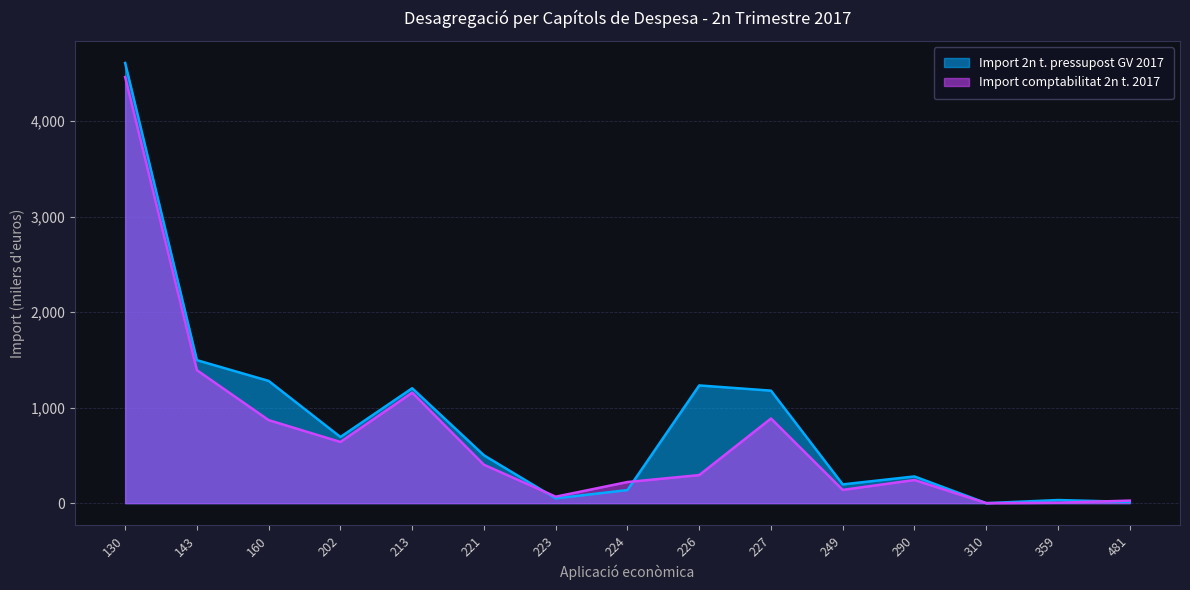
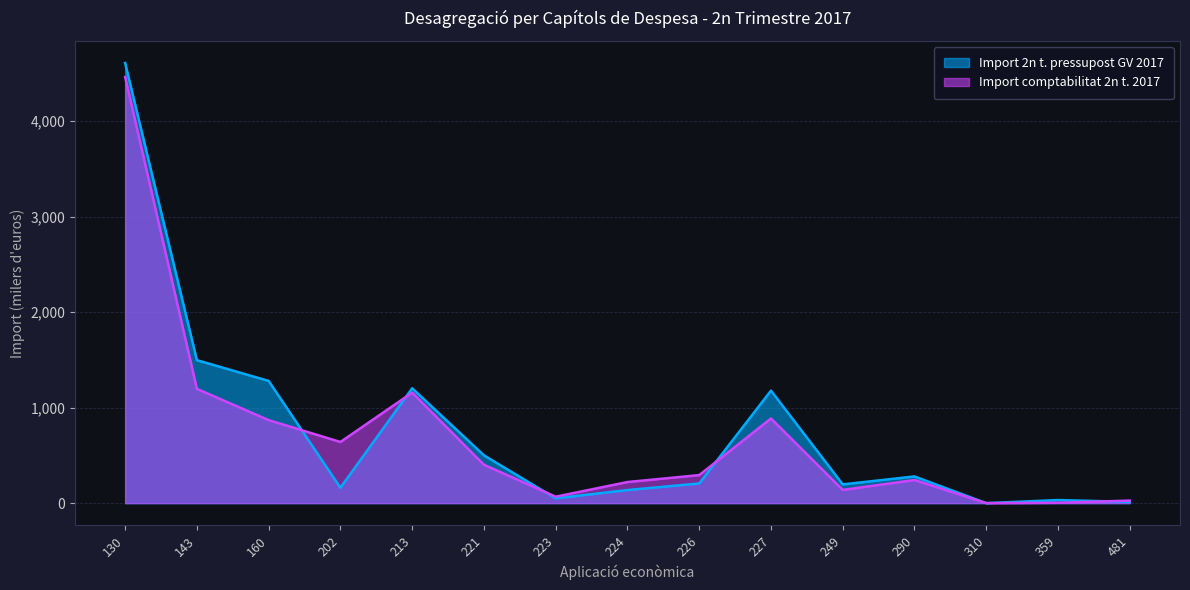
Import comptabilitat 2n t. 2017, 143: 1,400 -> 1,200
Import 2n t. pressupost GV 2017, 202: 700 -> 200
Import 2n t. pressupost GV 2017, 226: 1,200 -> 200
